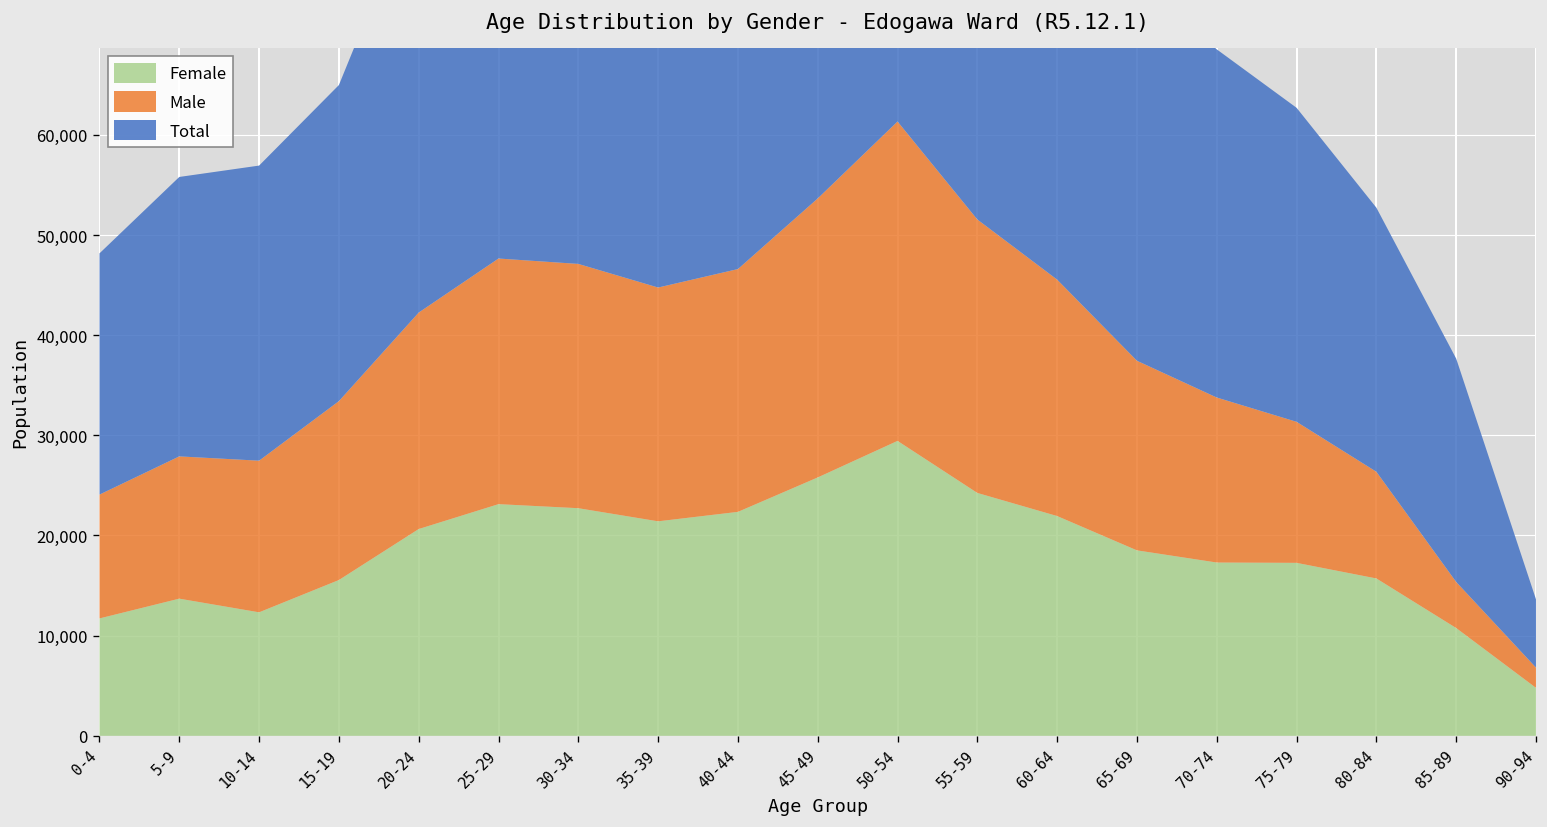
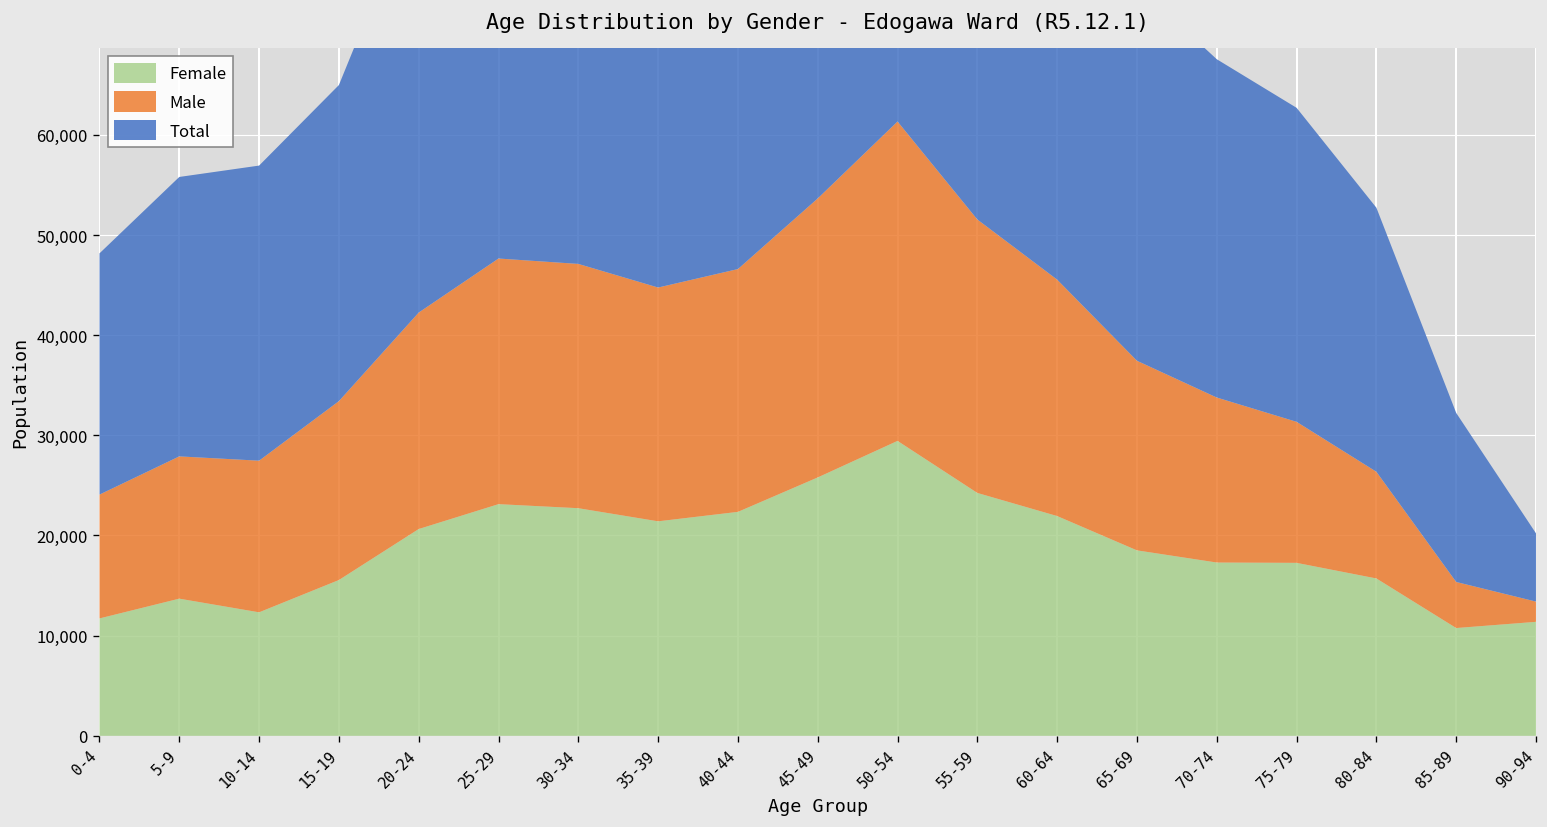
Total, 70-74: 35,000 -> 34,000
Total, 85-89: 22,000 -> 17,000
Female, 90-94: 5,000 -> 11,000
